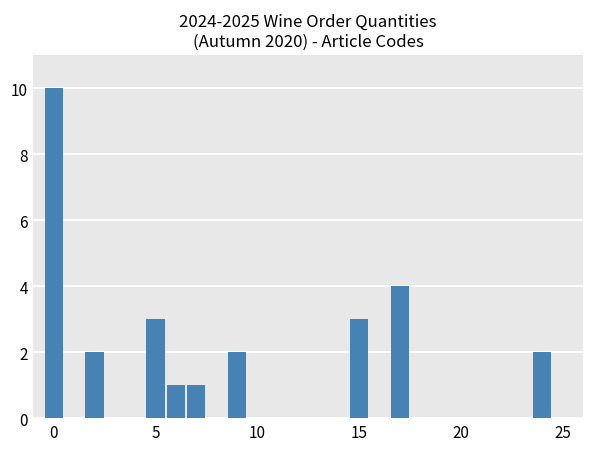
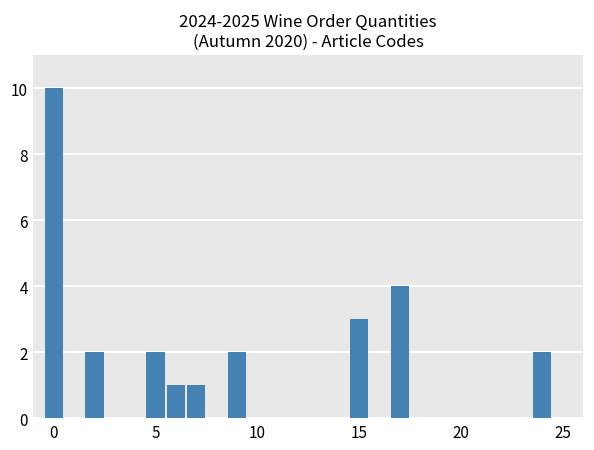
5: 3 -> 2
